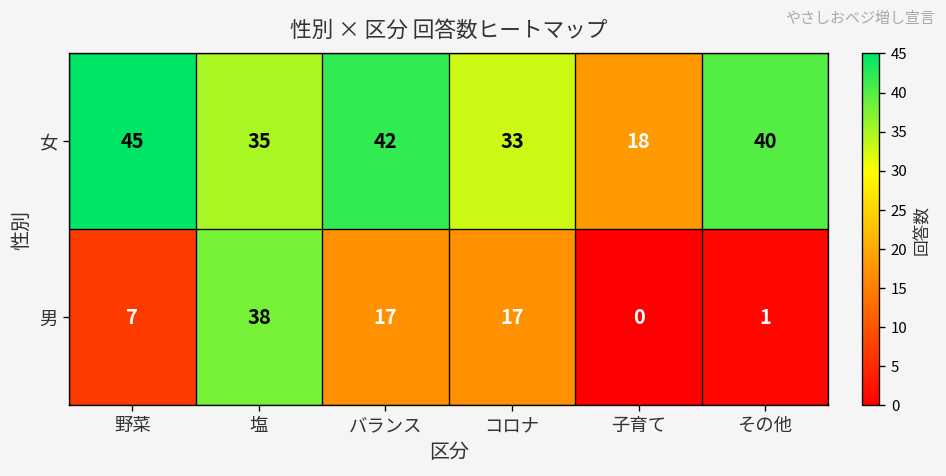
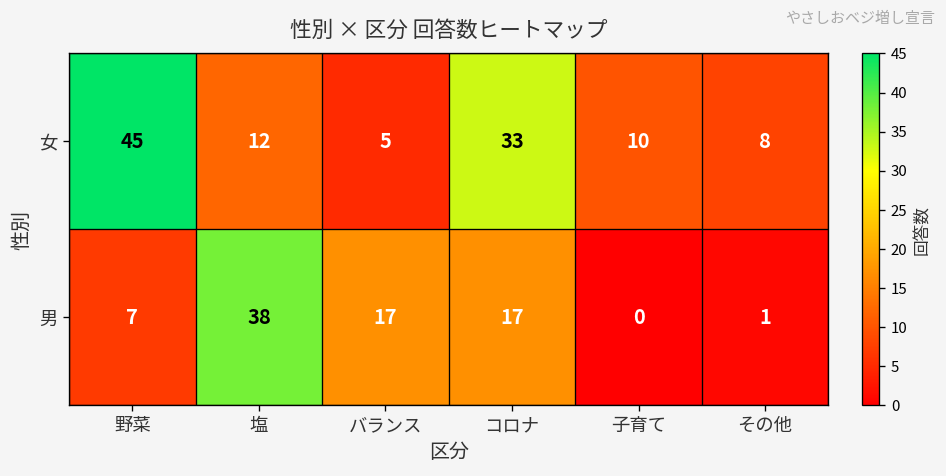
女, 塩: 35 -> 12
女, バランス: 42 -> 5
女, 子育て: 18 -> 10
女, その他: 40 -> 8
